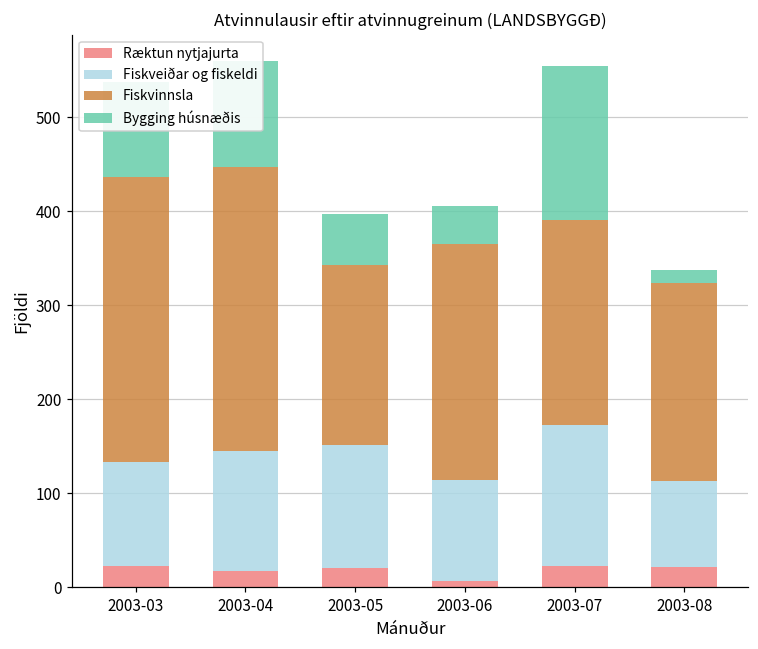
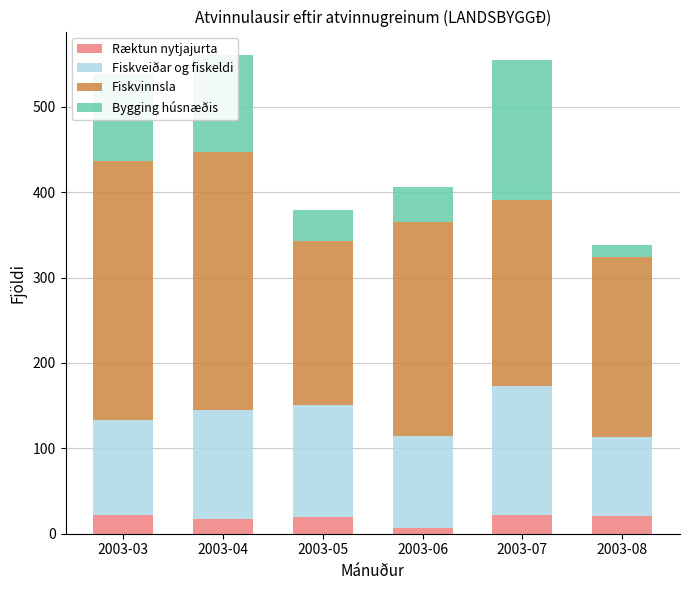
Bygging húsnæðis, 2003-05: 50 -> 40
